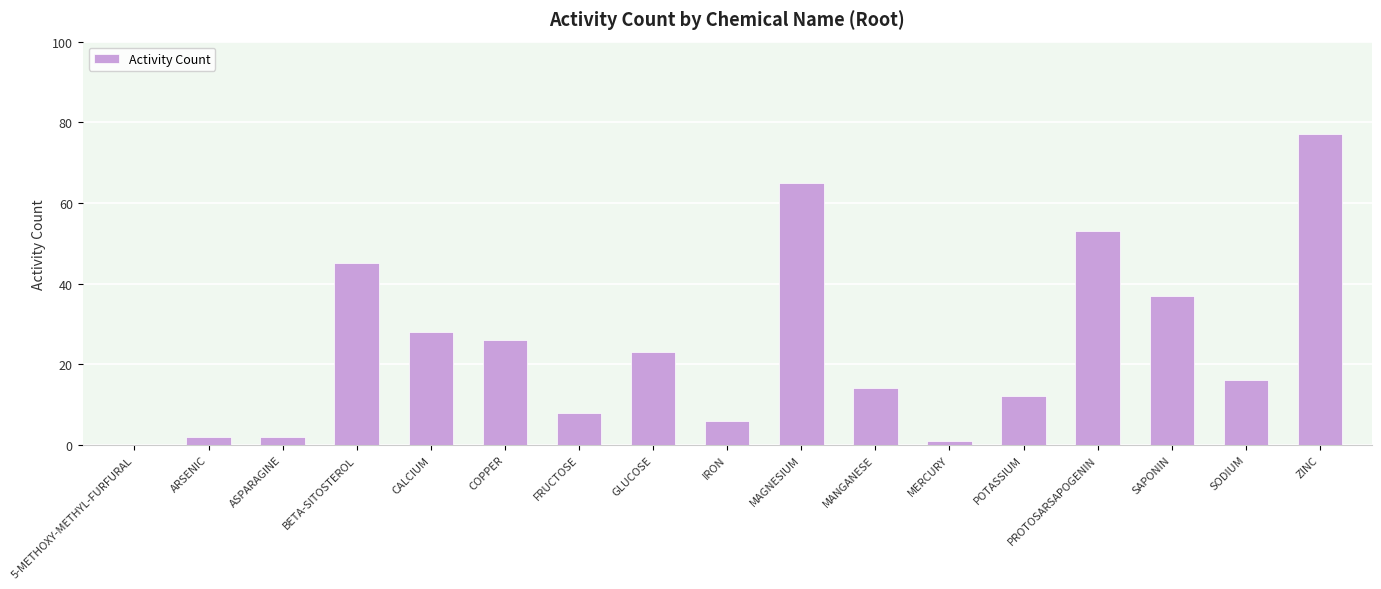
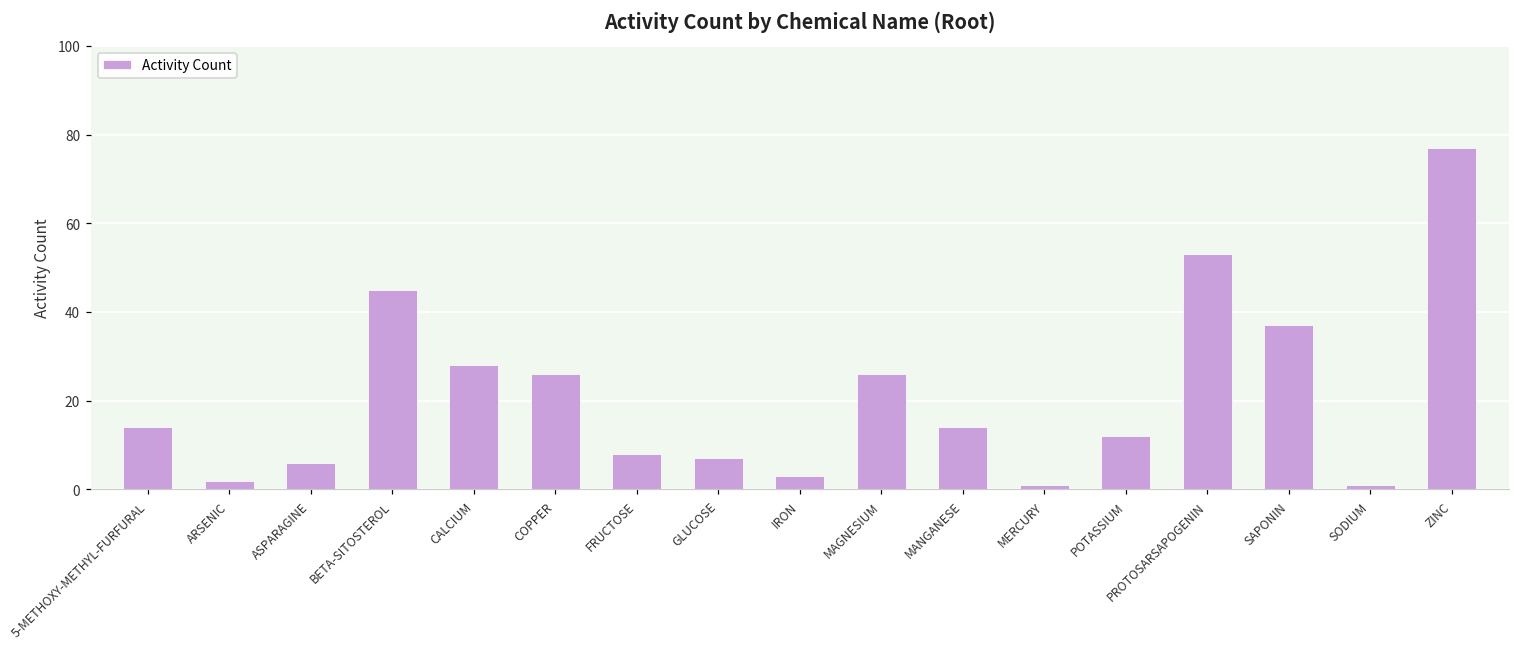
5-METHOXY-METHYL-FURFURAL: 0 -> 14
ASPARAGINE: 2 -> 6
GLUCOSE: 23 -> 7
IRON: 6 -> 3
MAGNESIUM: 65 -> 26
SODIUM: 16 -> 1
